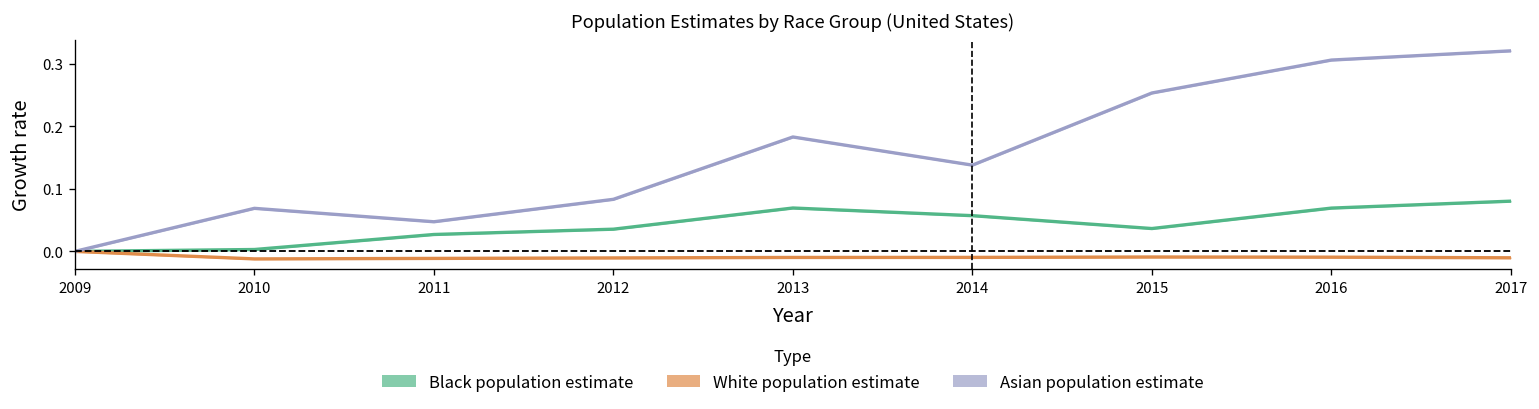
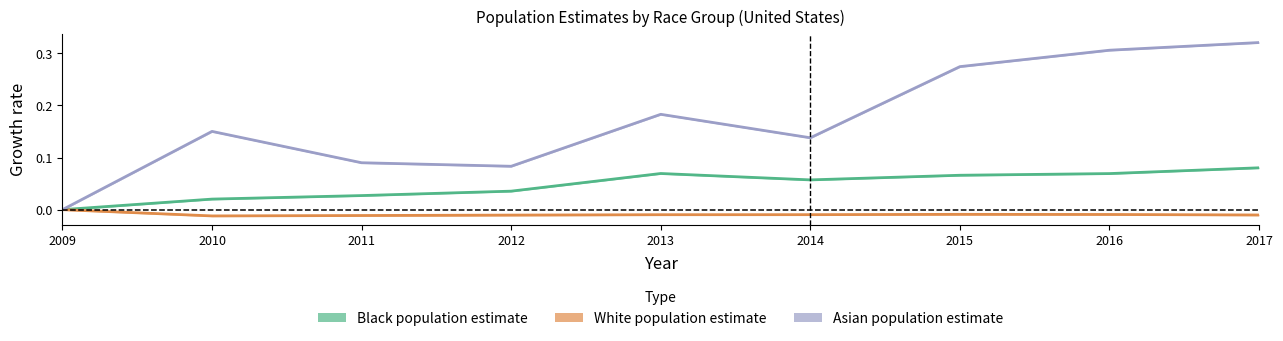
Black population estimate, 2010: 0.00 -> 0.02
Asian population estimate, 2010: 0.07 -> 0.15
Asian population estimate, 2011: 0.05 -> 0.09
Black population estimate, 2015: 0.04 -> 0.07
Asian population estimate, 2015: 0.25 -> 0.27
